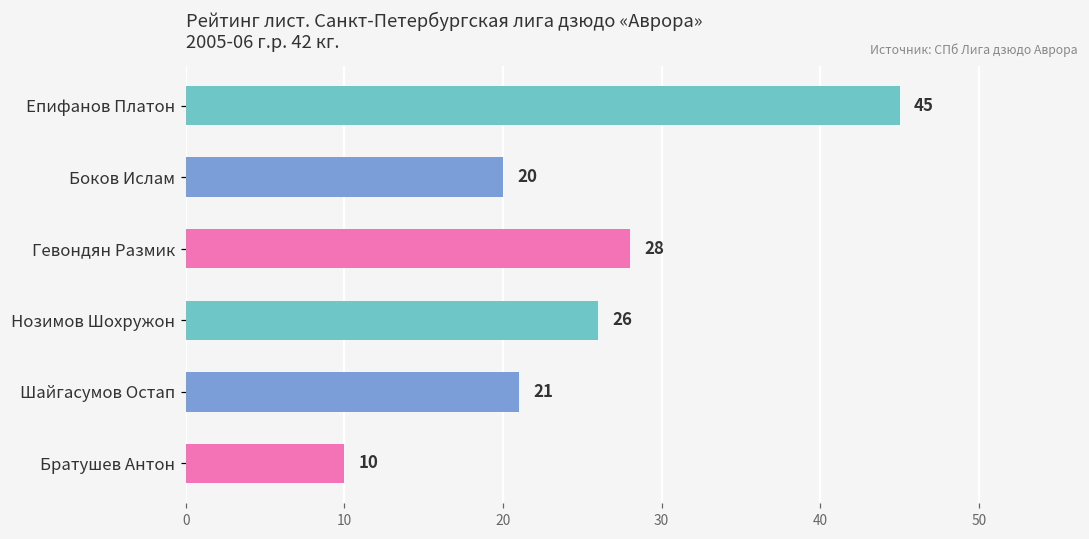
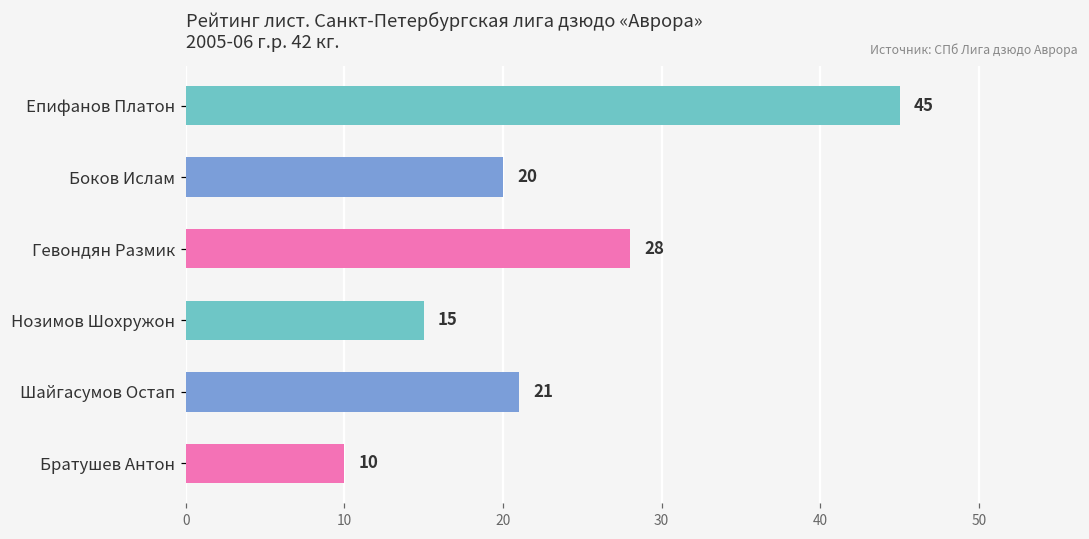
Нозимов Шохружон: 26 -> 15
